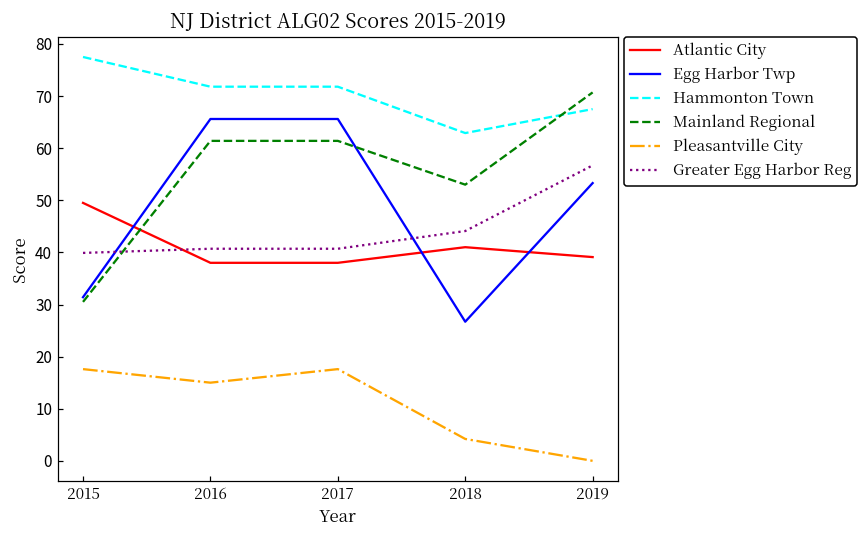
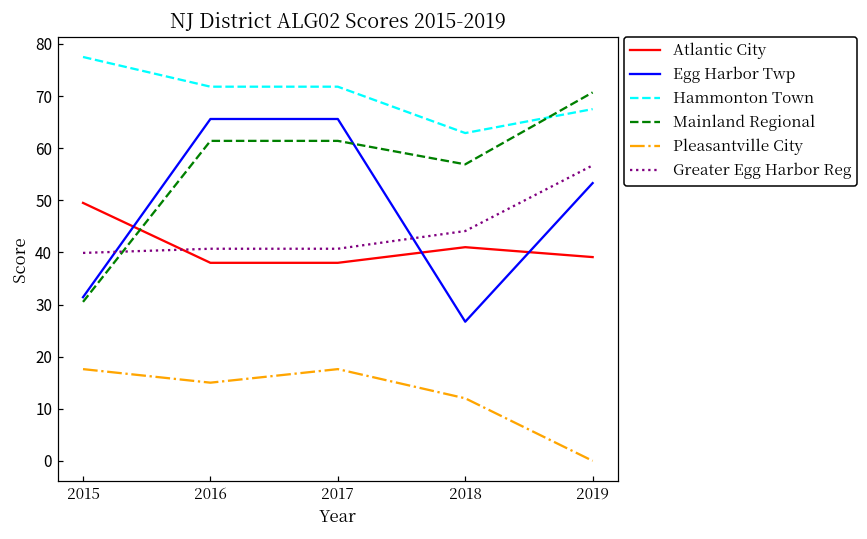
Mainland Regional, 2018: 53 -> 57
Pleasantville City, 2018: 4 -> 12
